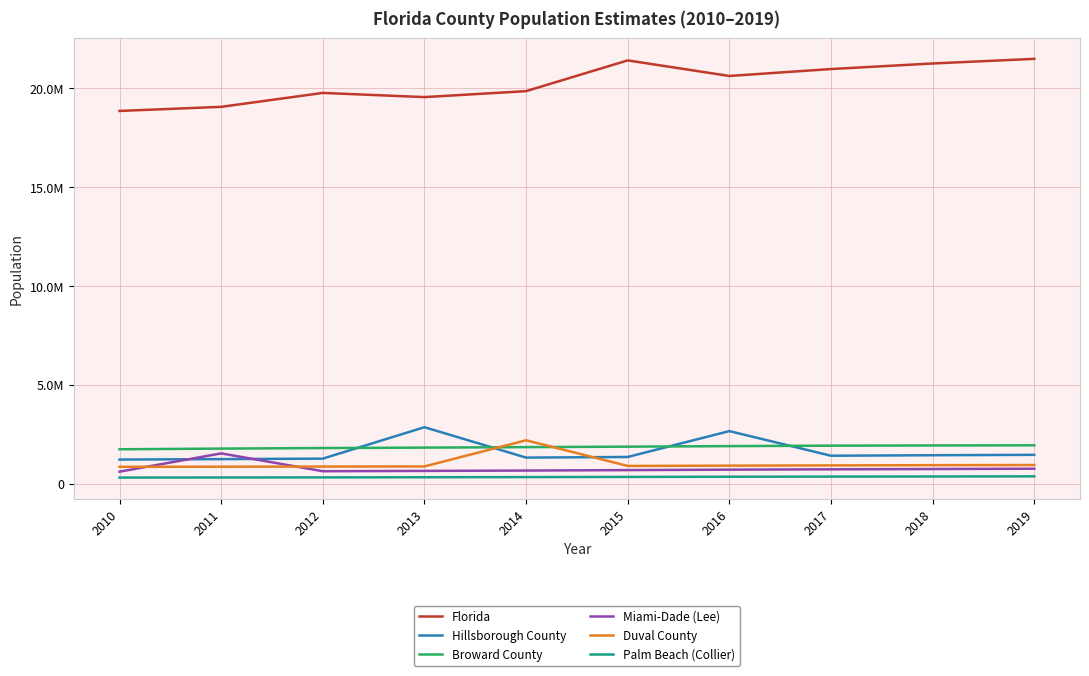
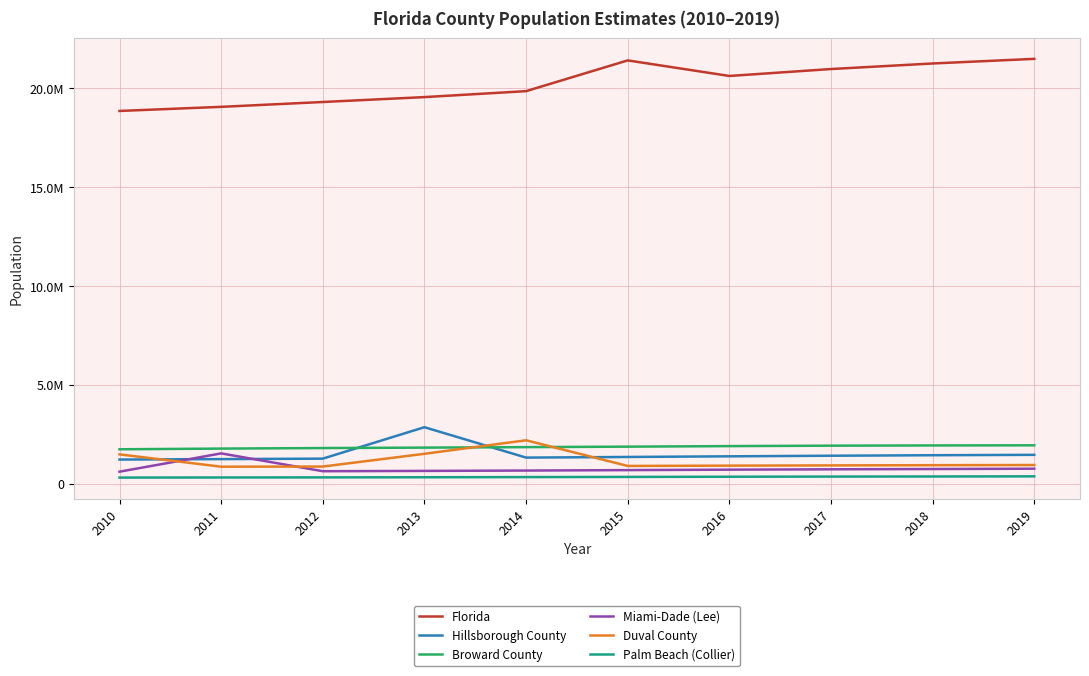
Duval County, 2010: 900000 -> 1500000
Florida, 2012: 19800000 -> 19300000
Duval County, 2013: 900000 -> 1500000
Hillsborough County, 2016: 2700000 -> 1400000
